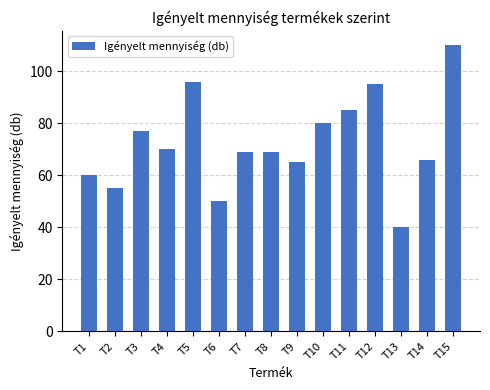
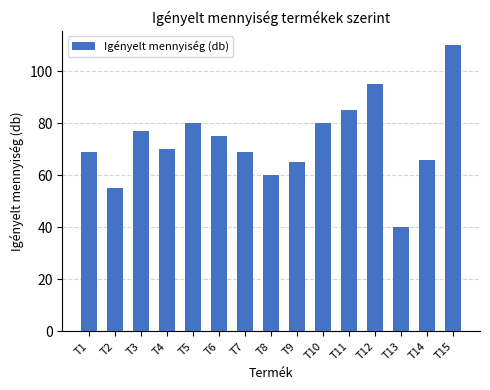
T1: 60 -> 69
T5: 96 -> 80
T6: 50 -> 75
T8: 69 -> 60
